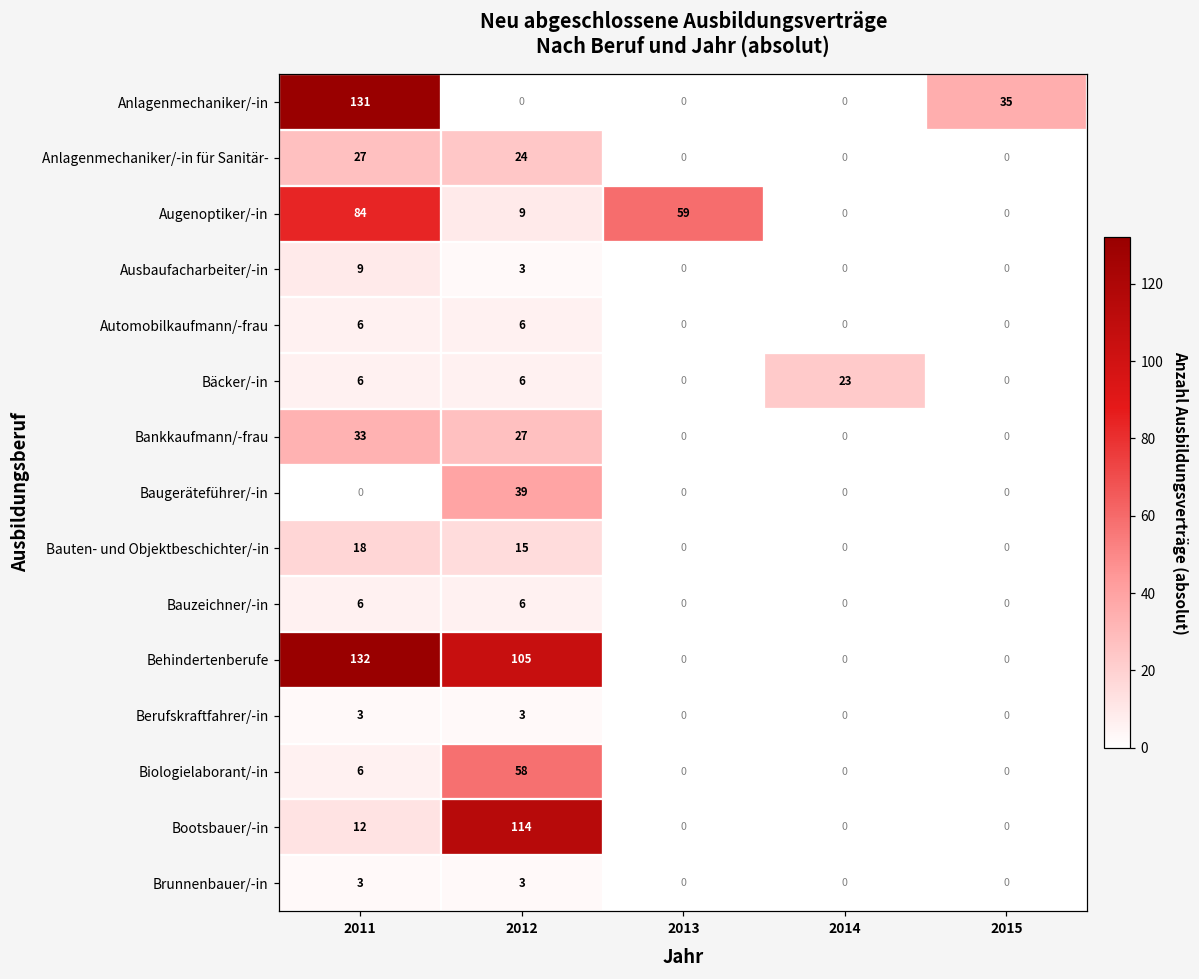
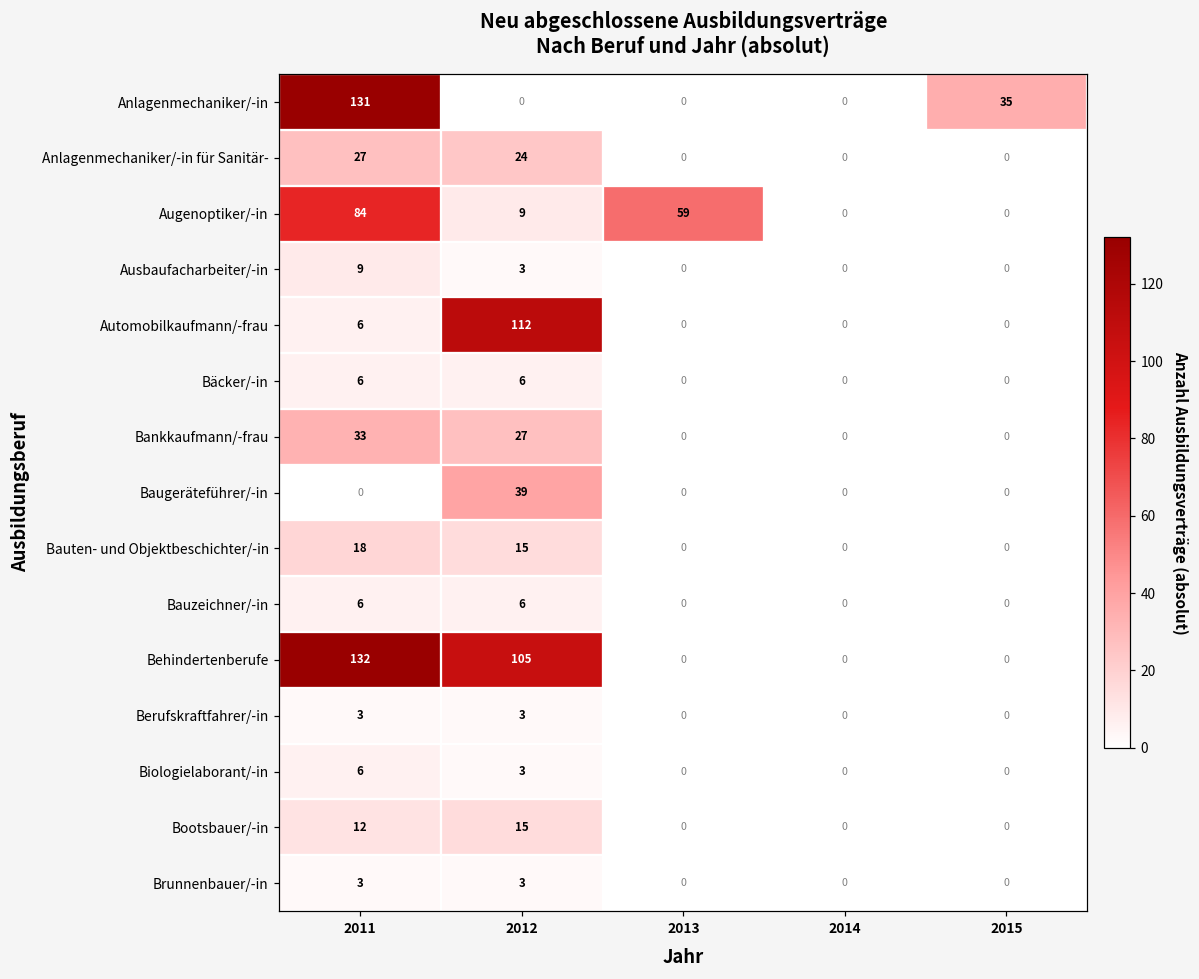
Automobilkaufmann/-frau, 2012: 6 -> 112
Bäcker/-in, 2014: 23 -> 0
Biologielaborant/-in, 2012: 58 -> 3
Bootsbauer/-in, 2012: 114 -> 15
